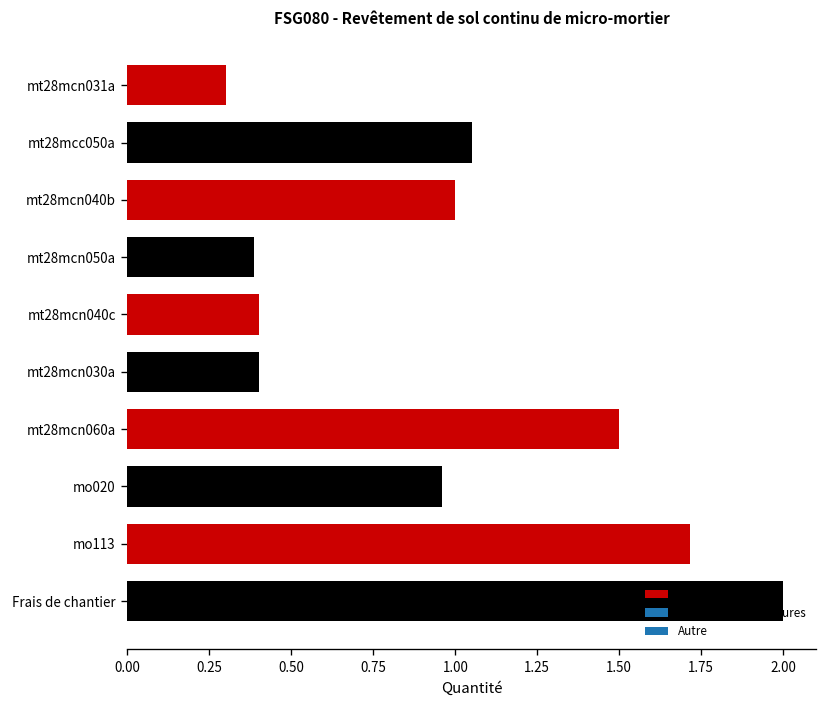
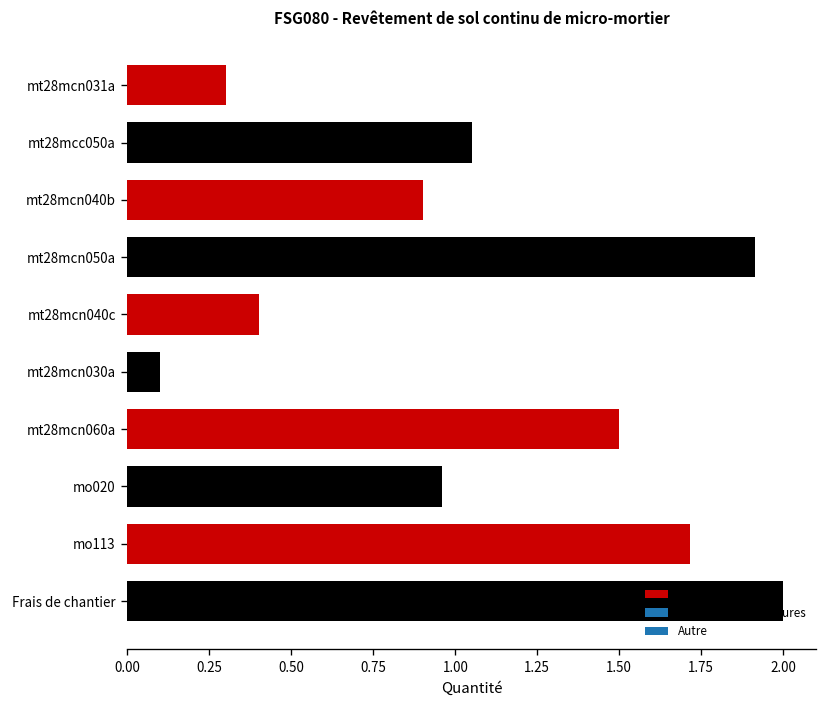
mt28mcn040b: 1.0 -> 0.9
mt28mcn050a: 0.39 -> 1.92
mt28mcn030a: 0.4 -> 0.1
